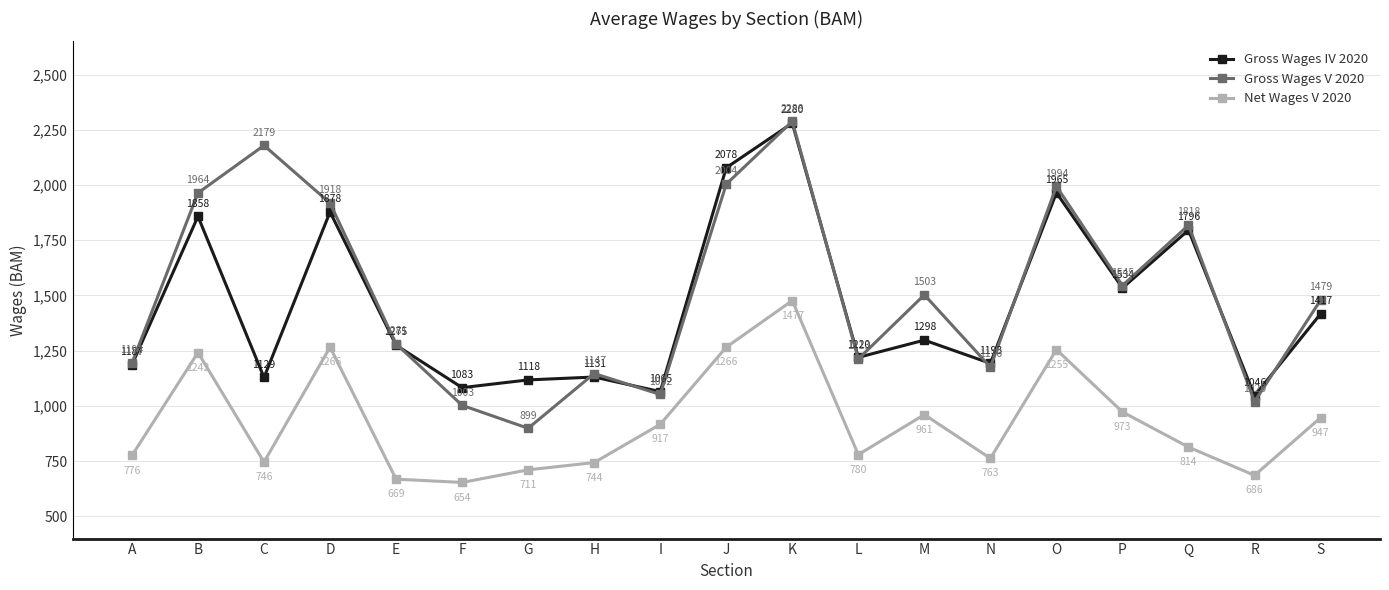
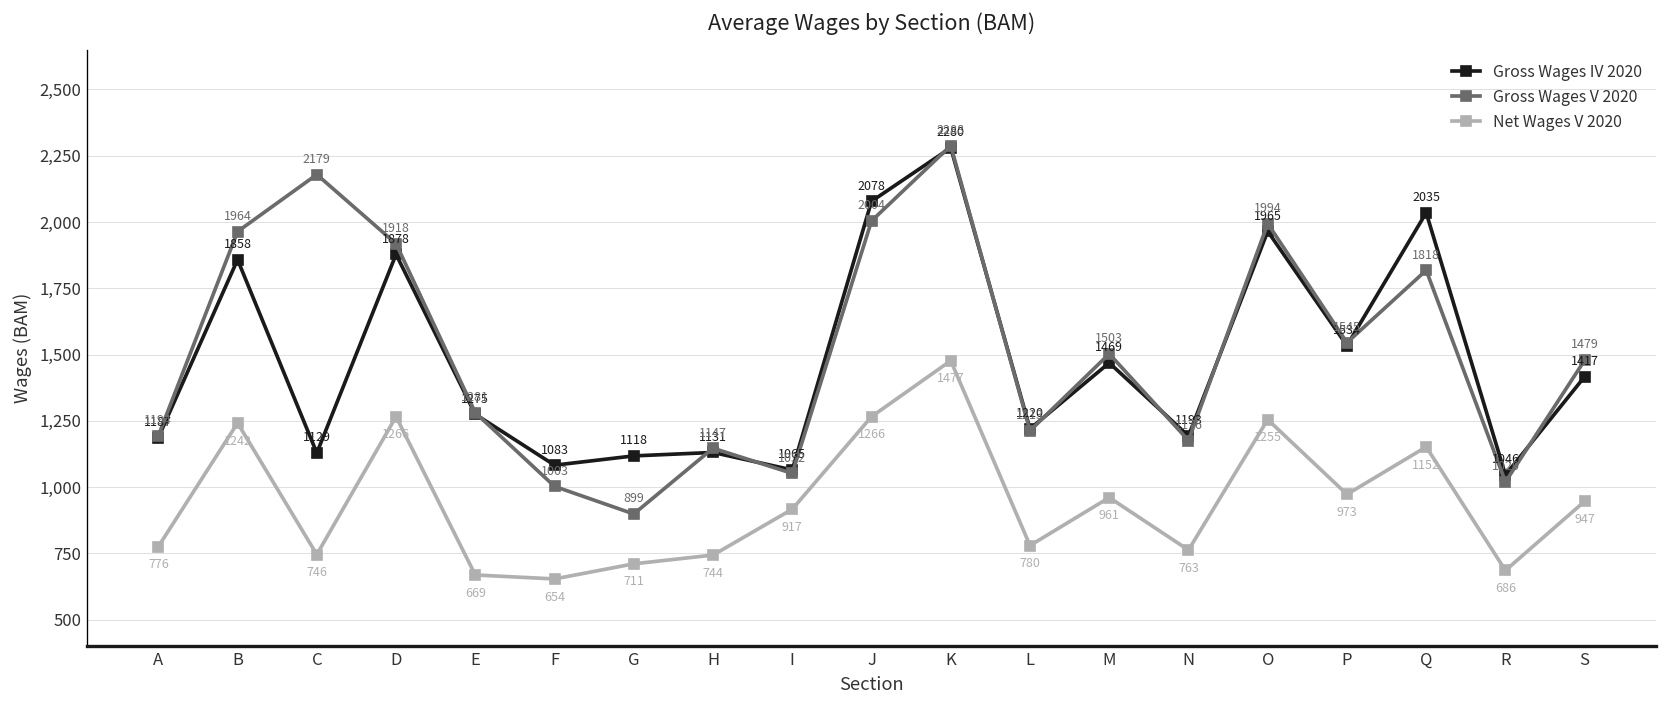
Gross Wages IV 2020, M: 1298 -> 1469
Gross Wages IV 2020, Q: 1796 -> 2035
Net Wages V 2020, Q: 814 -> 1152
